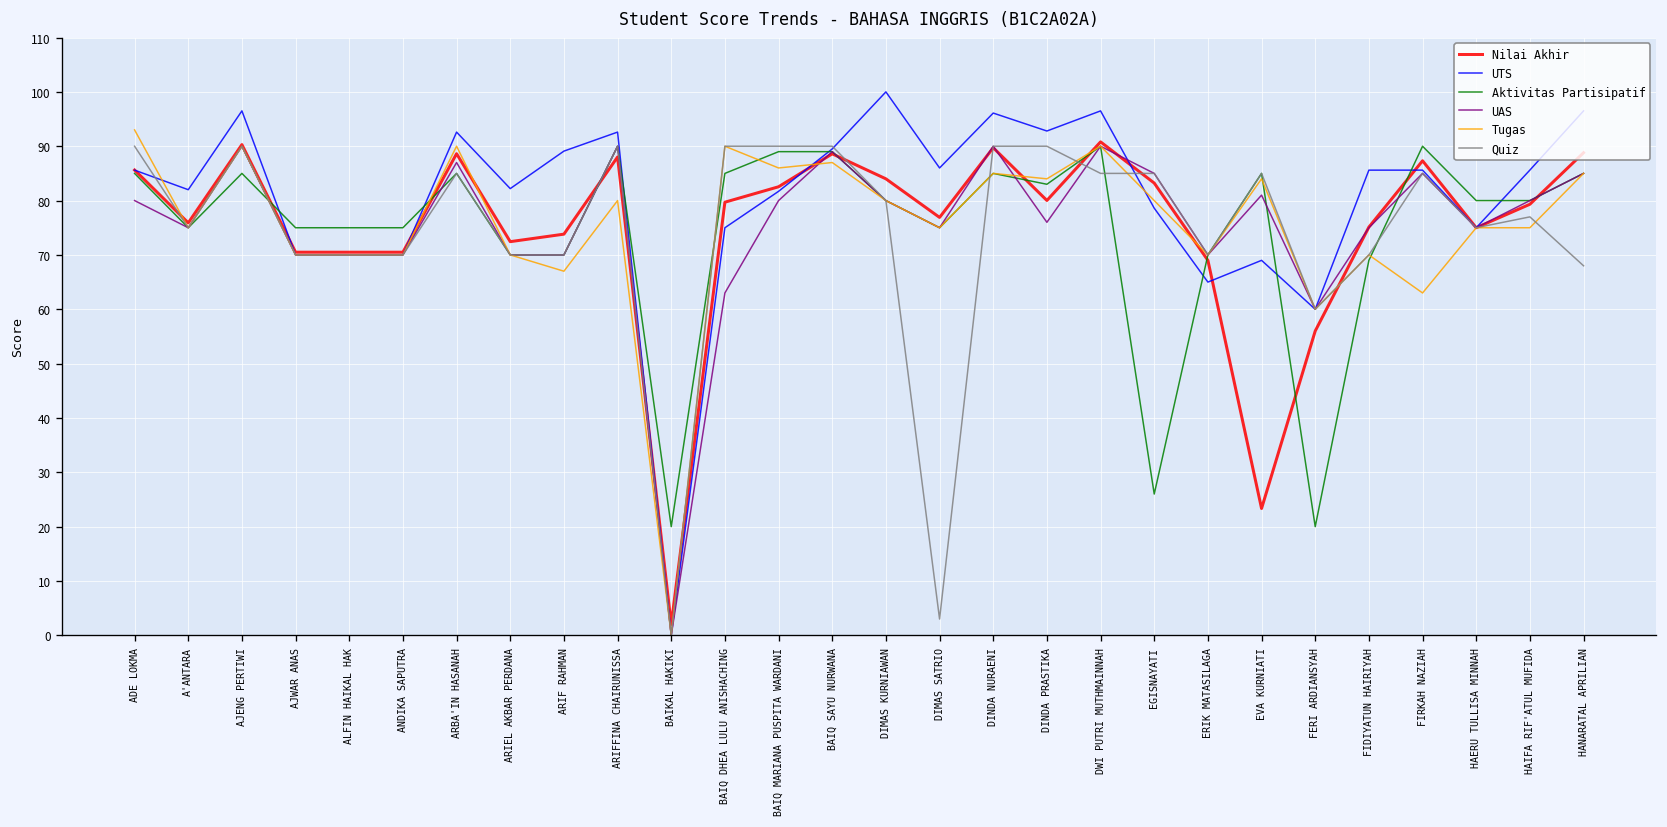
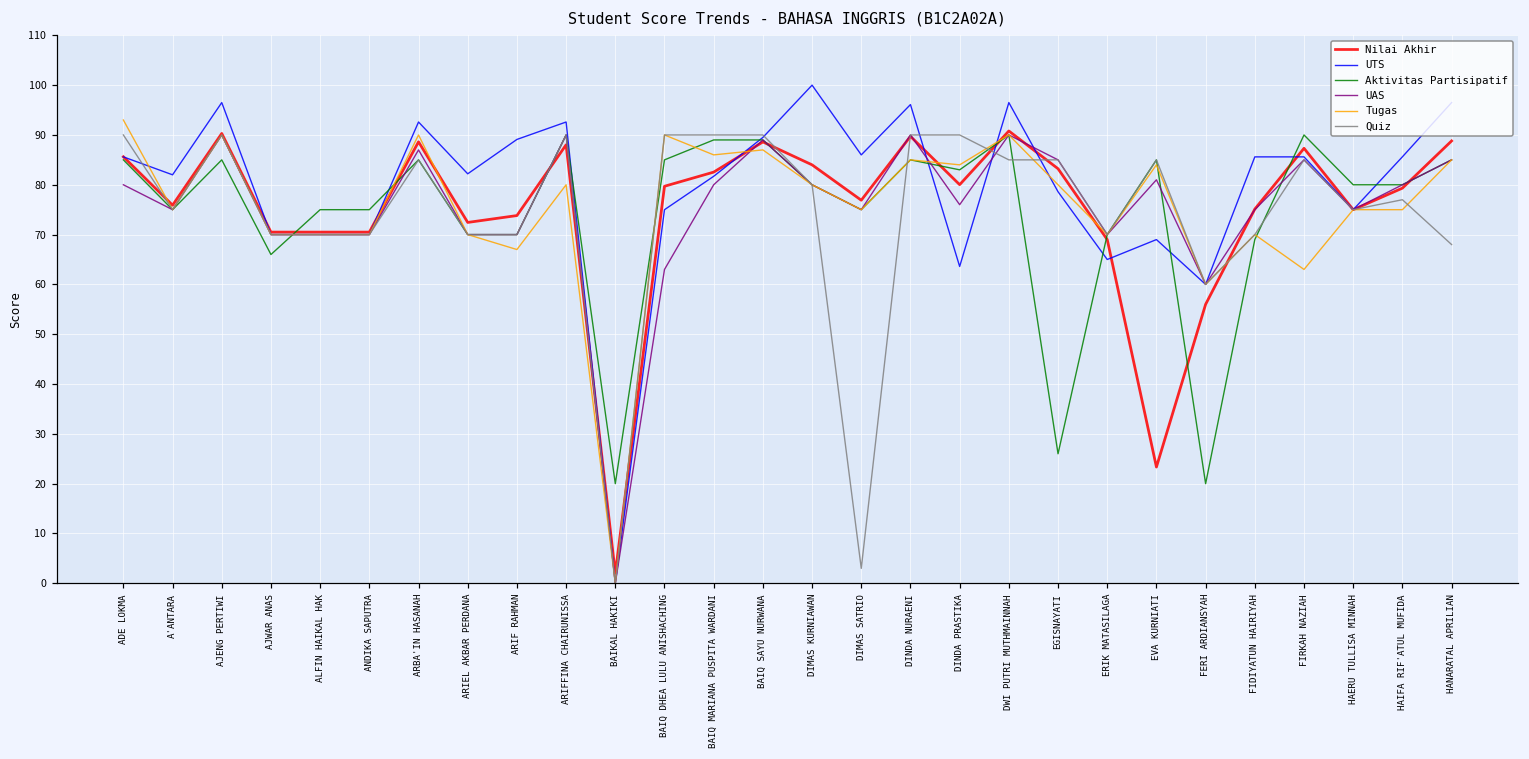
Aktivitas Partisipatif, AJWAR ANAS: 75 -> 66
UTS, DINDA PRASTIKA: 93 -> 64
